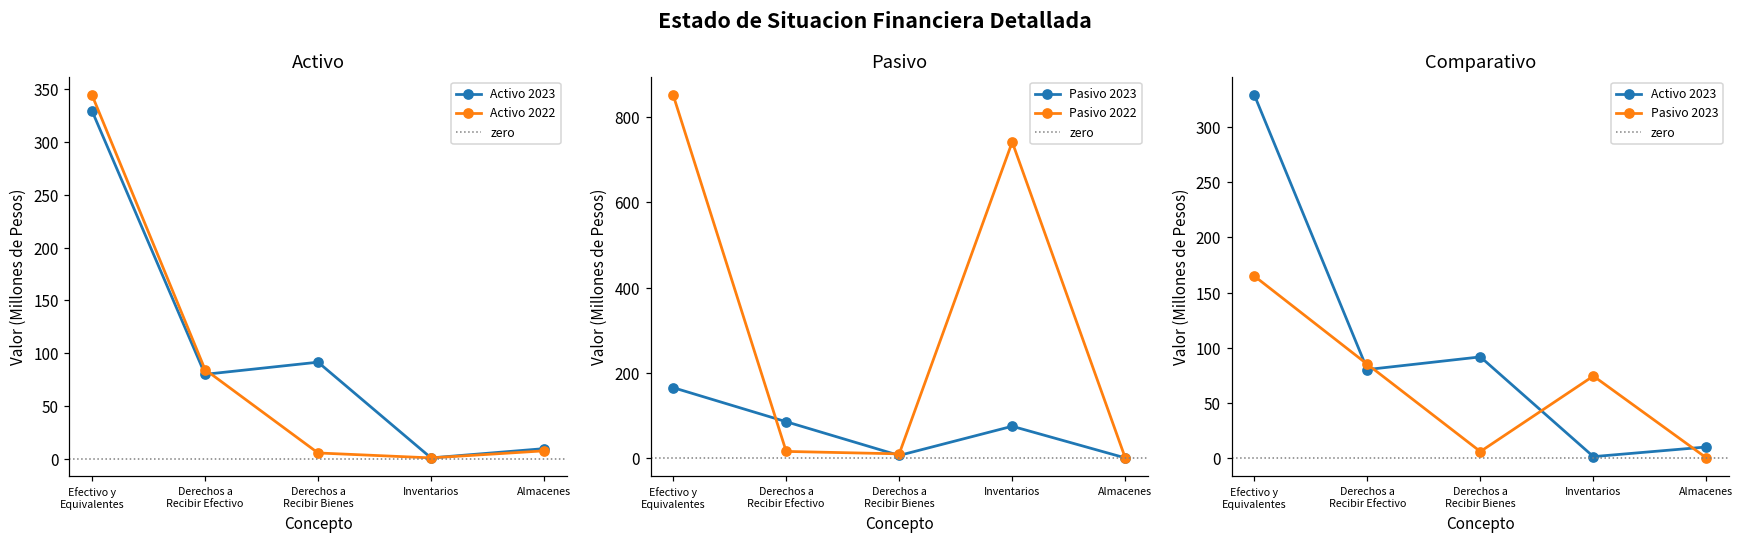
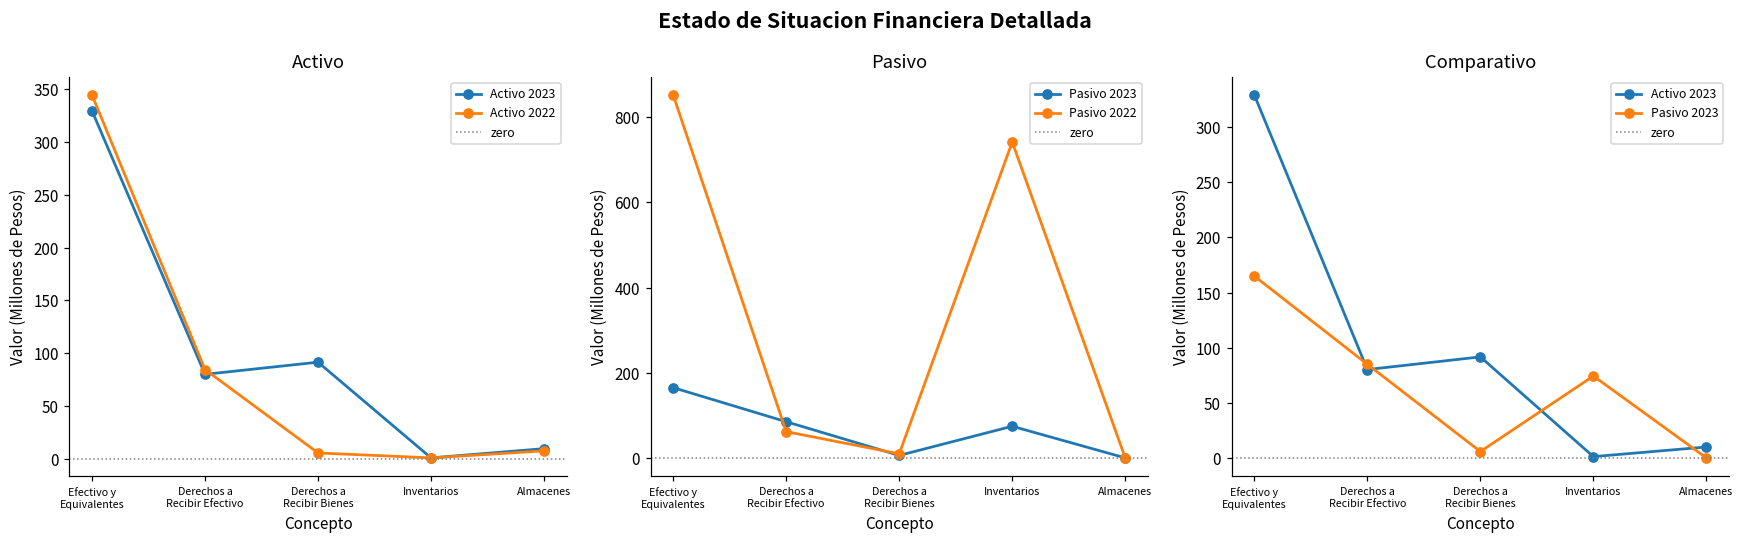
Pasivo, Pasivo 2022, Derechos a Recibir Efectivo: 20 -> 60
